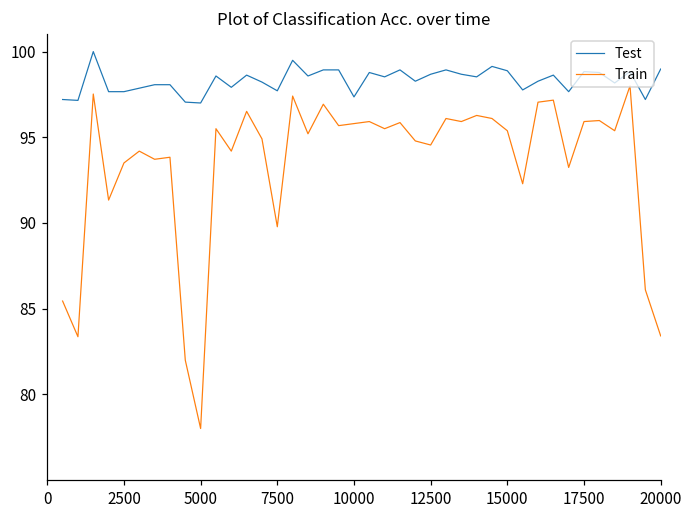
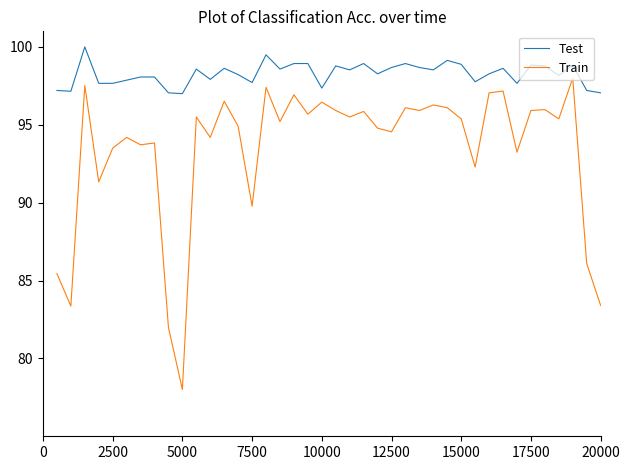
Train, 10000: 95.8 -> 96.5
Test, 20000: 99.0 -> 97.1
